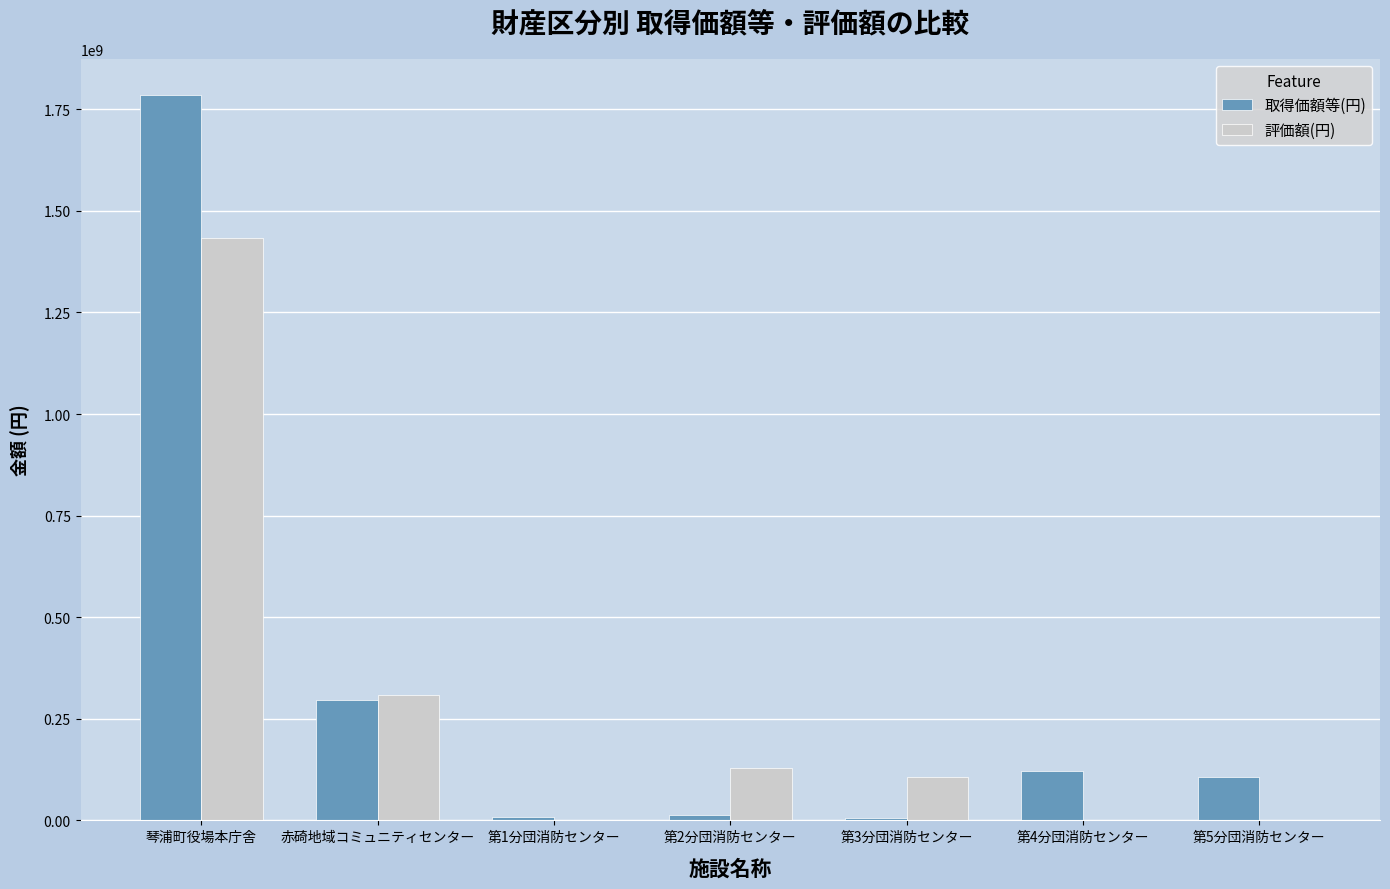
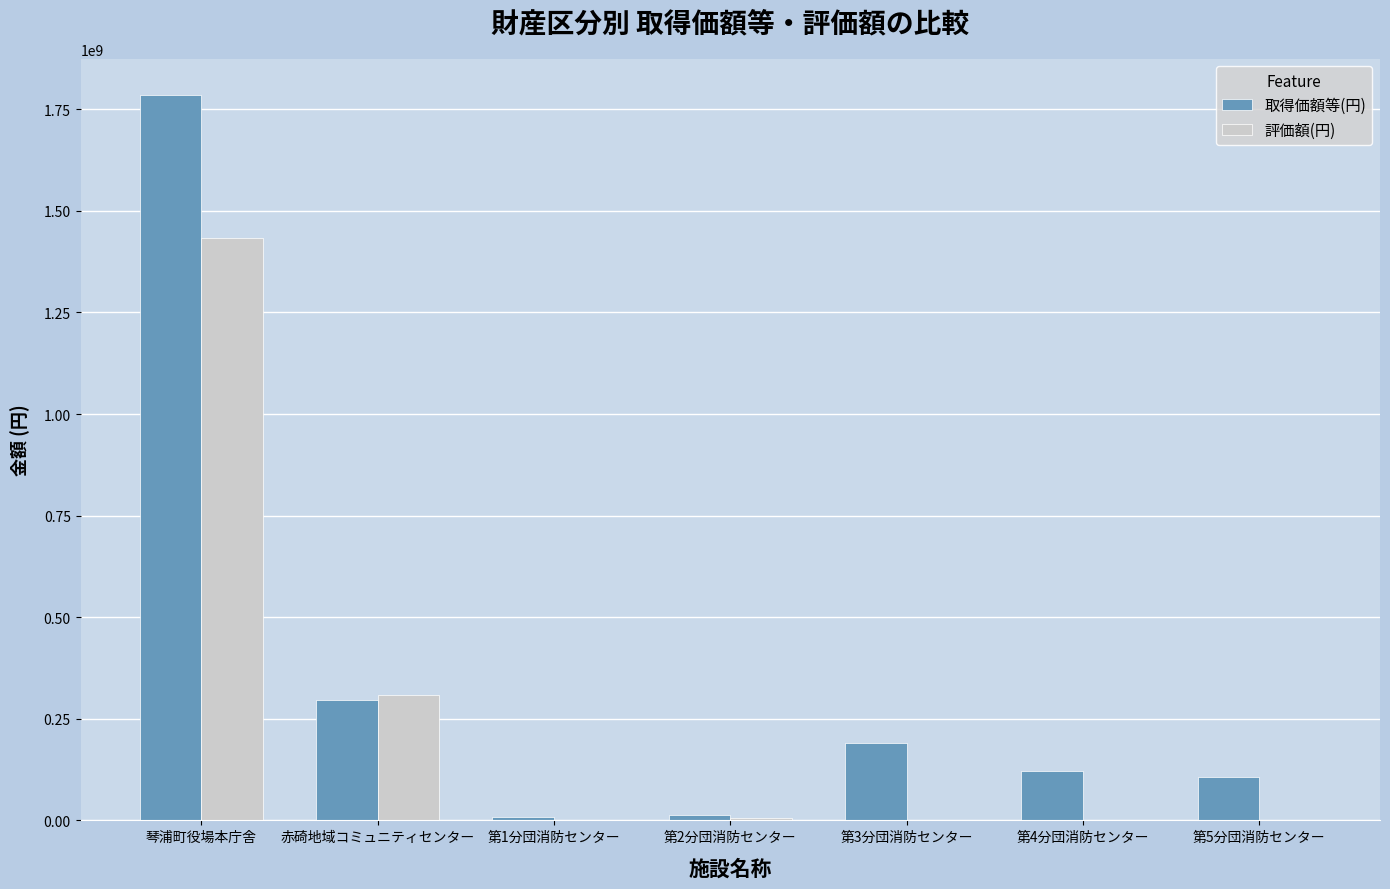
評価額(円), 第2分団消防センター: 130000000 -> 10000000
取得価額等(円), 第3分団消防センター: 10000000 -> 190000000
評価額(円), 第3分団消防センター: 110000000 -> 0
